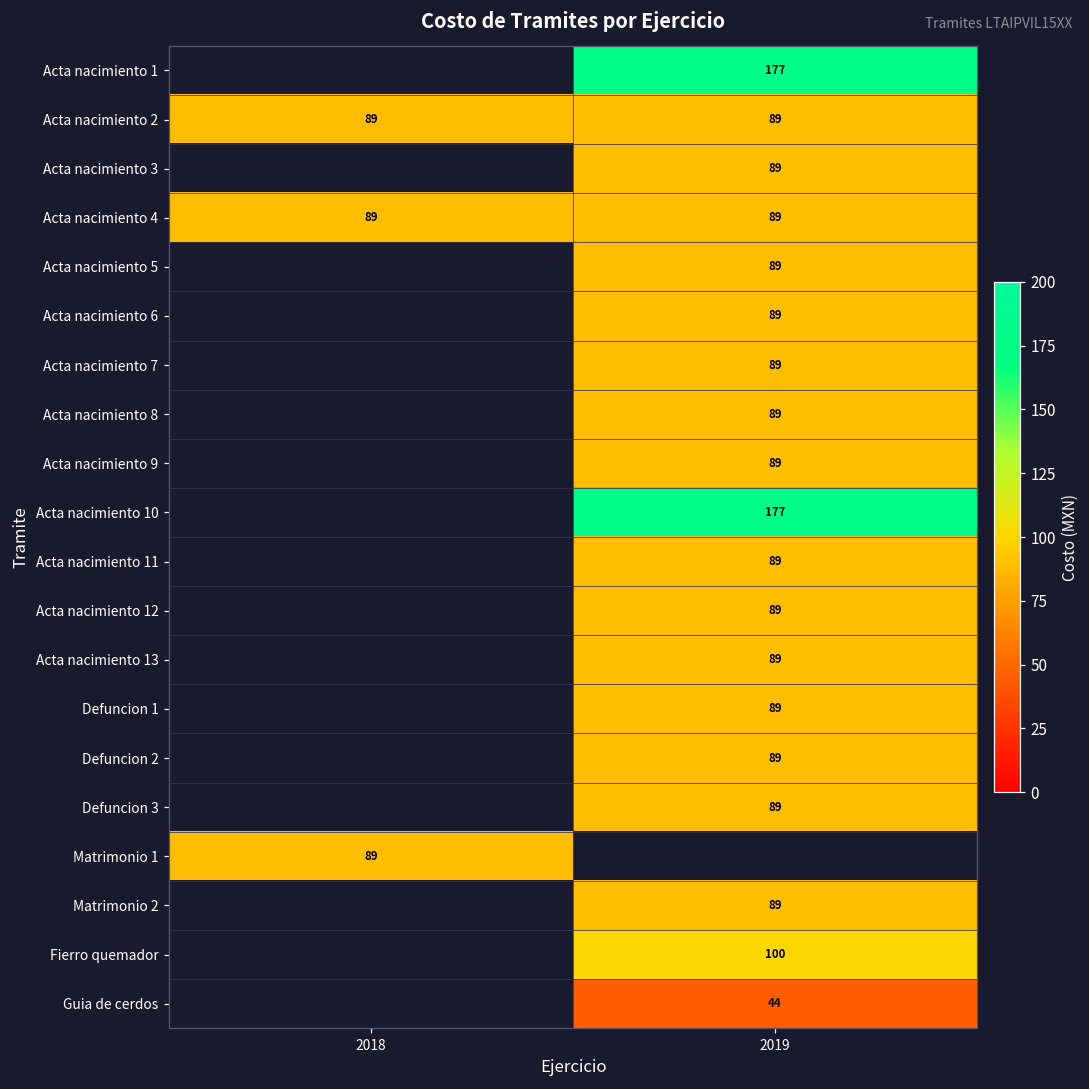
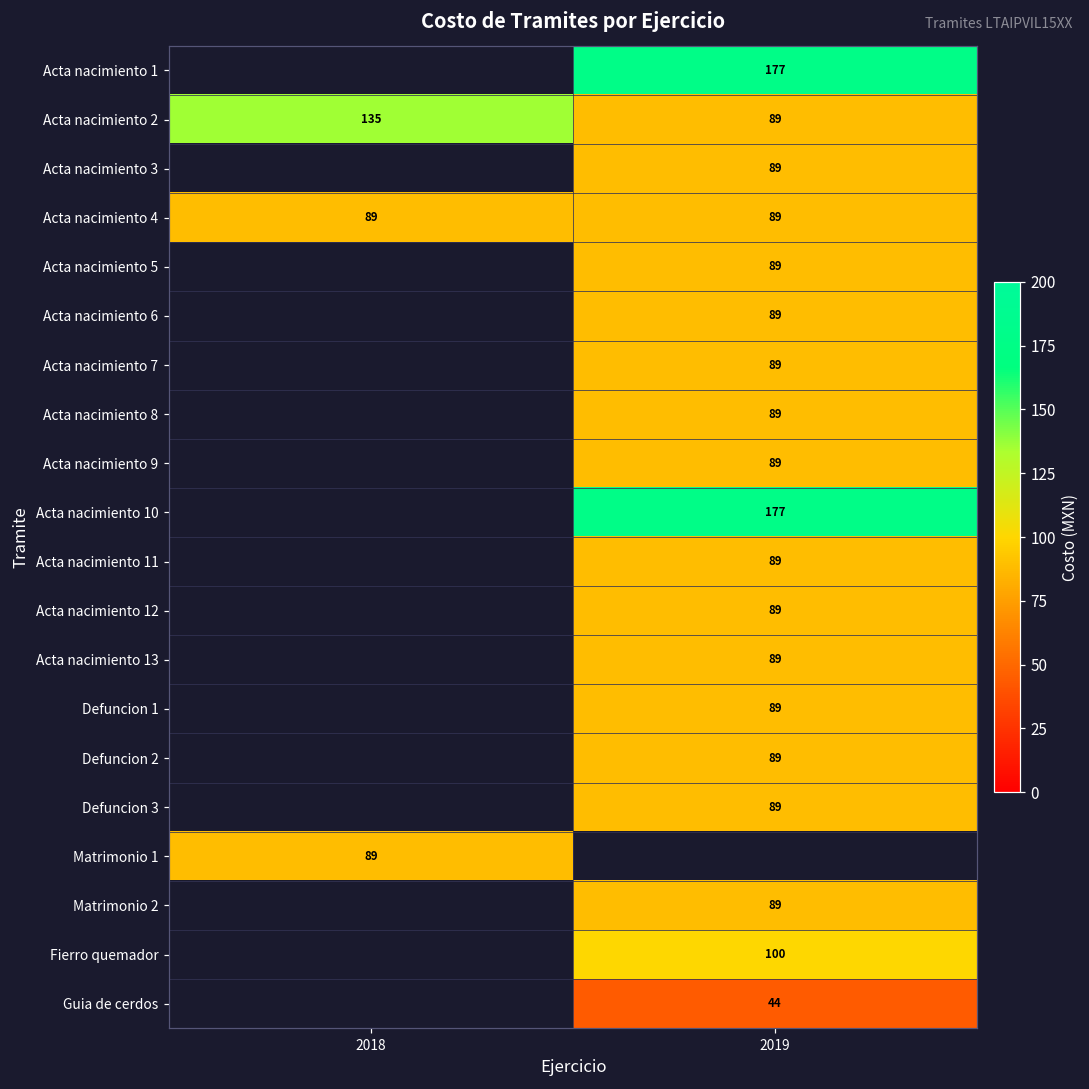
Acta nacimiento 2, 2018: 89 -> 135
